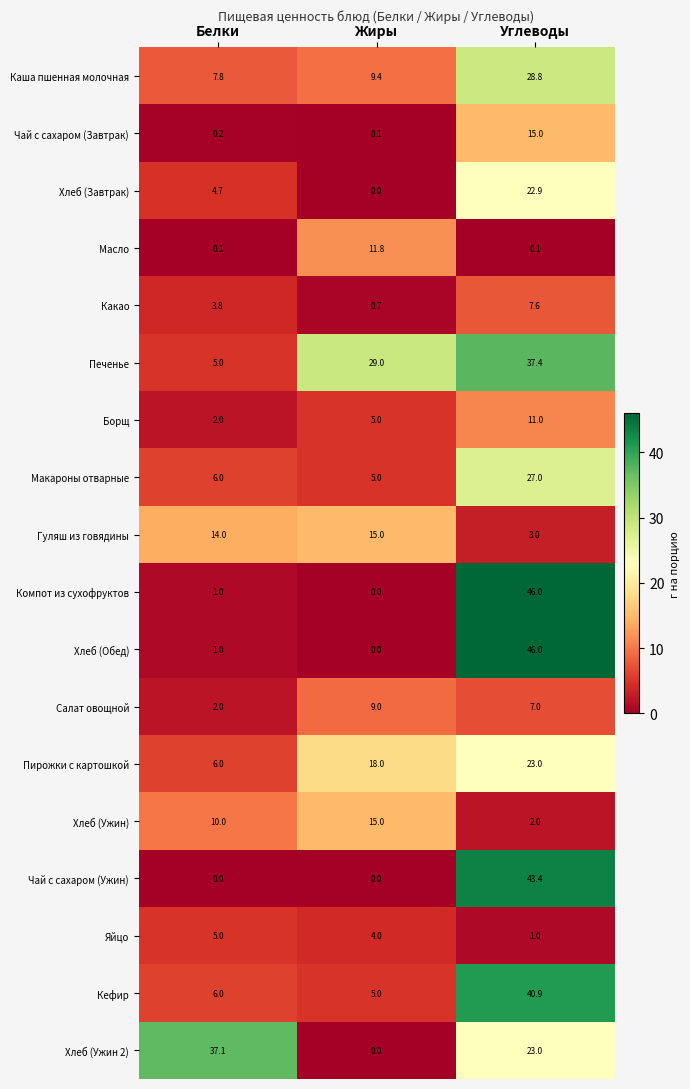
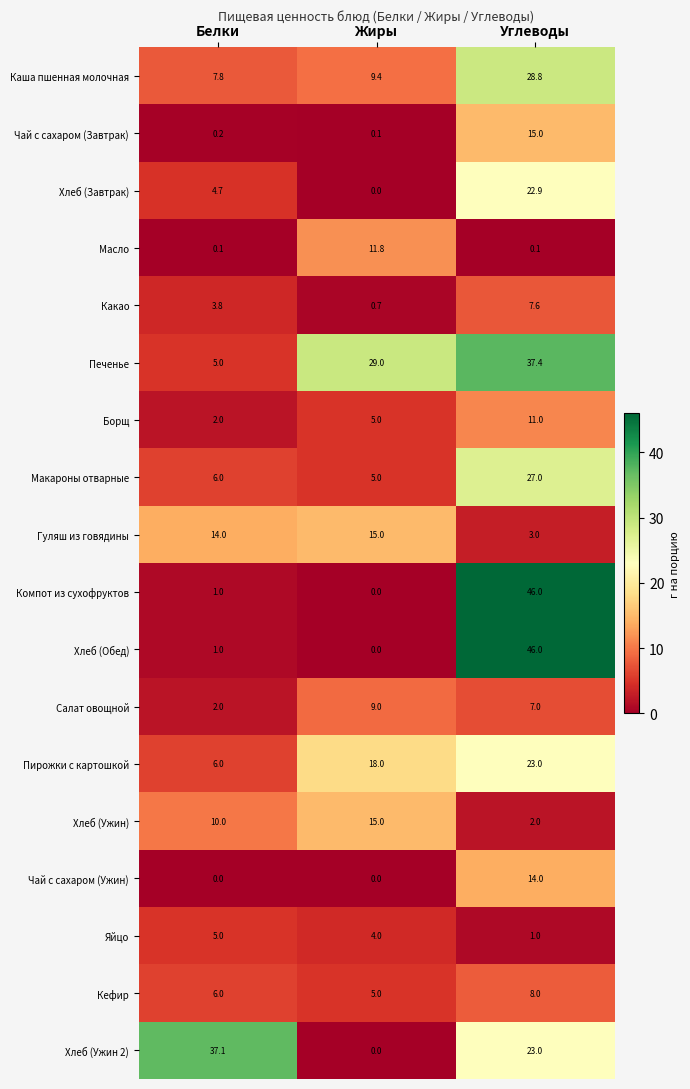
Чай с сахаром (Ужин), Углеводы: 43.4 -> 14.0
Кефир, Углеводы: 40.9 -> 8.0
